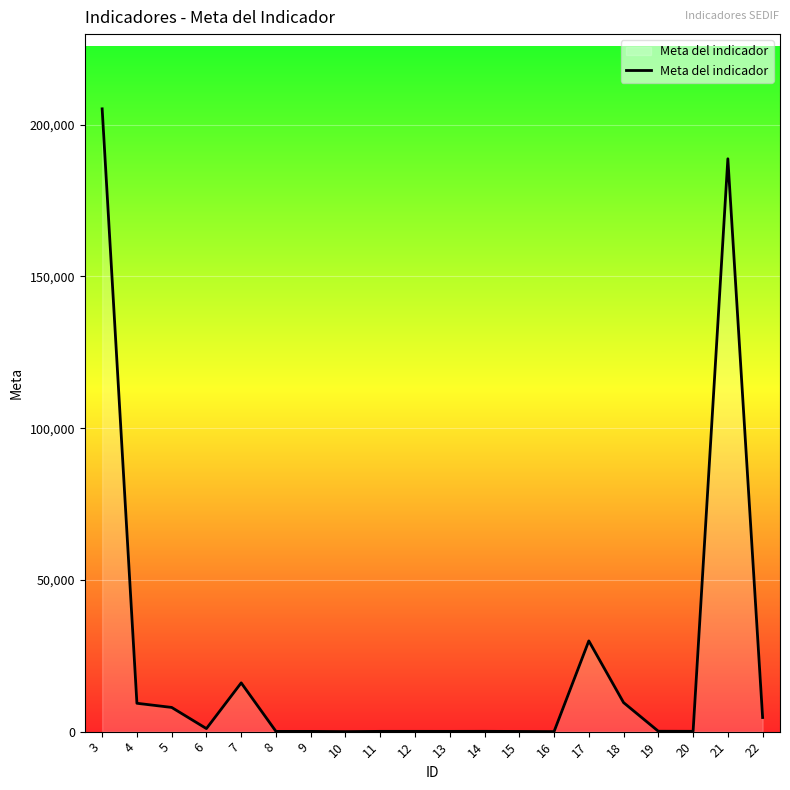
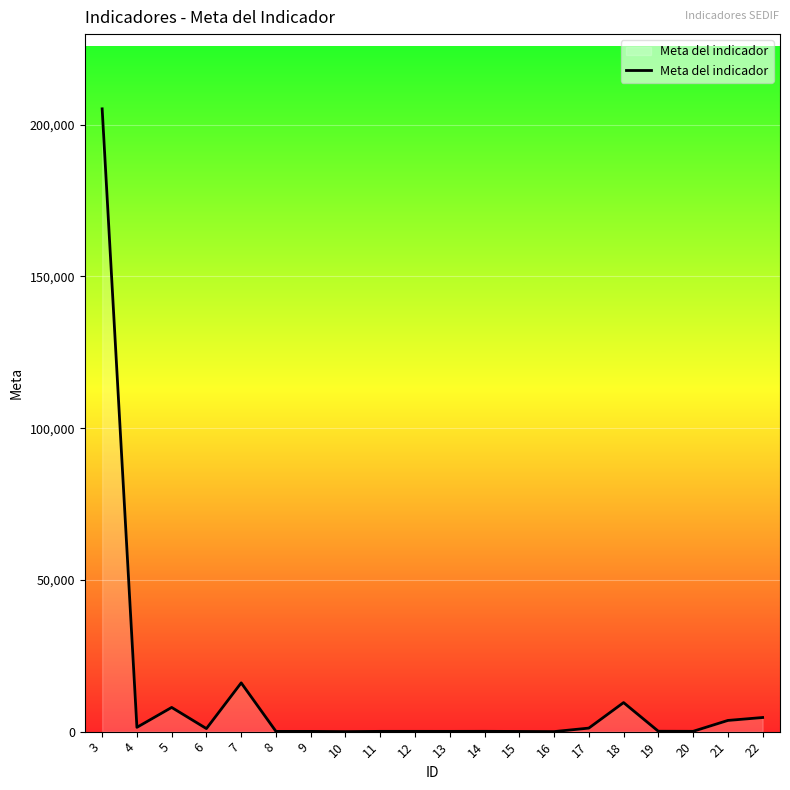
4: 9,000 -> 1,000
17: 30,000 -> 1,000
21: 189,000 -> 4,000
